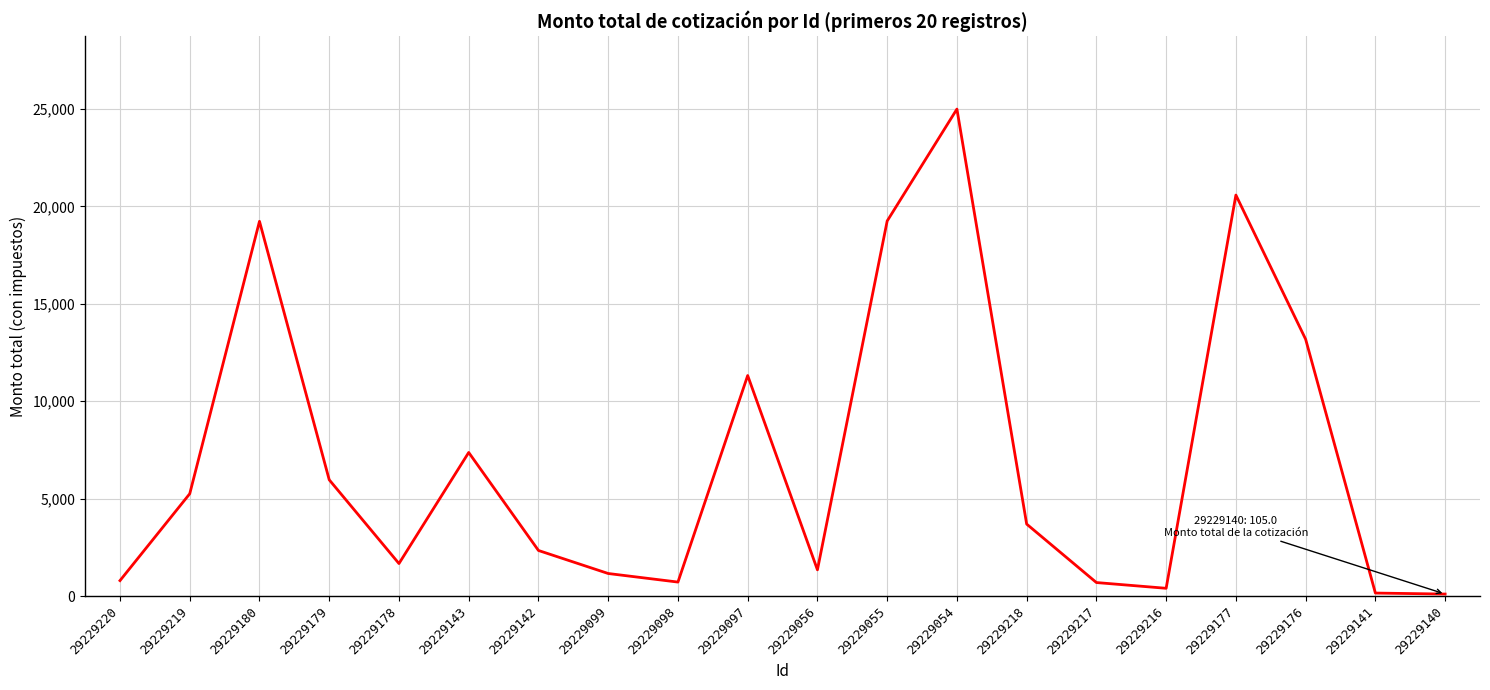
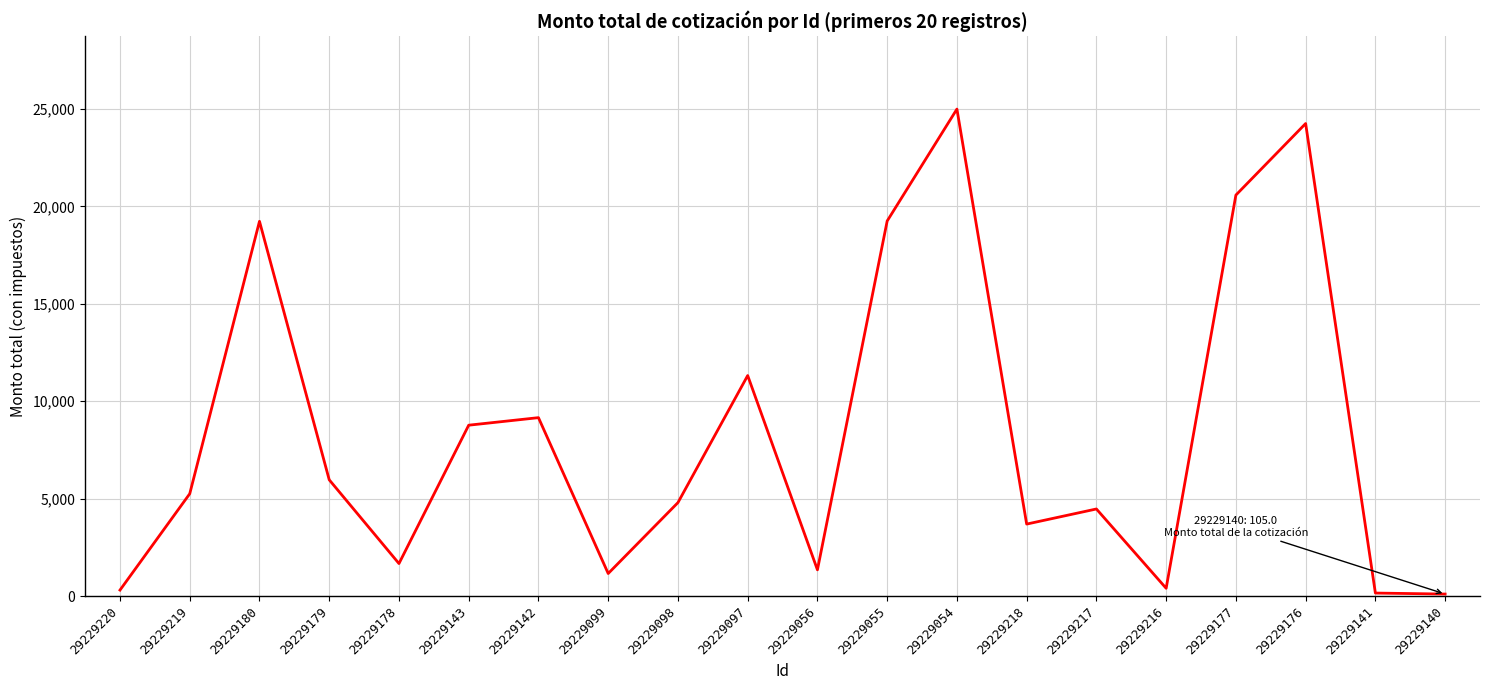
29229220: 800 -> 300
29229143: 7,400 -> 8,800
29229142: 2,300 -> 9,200
29229098: 700 -> 4,800
29229217: 700 -> 4,500
29229176: 13,200 -> 24,300
